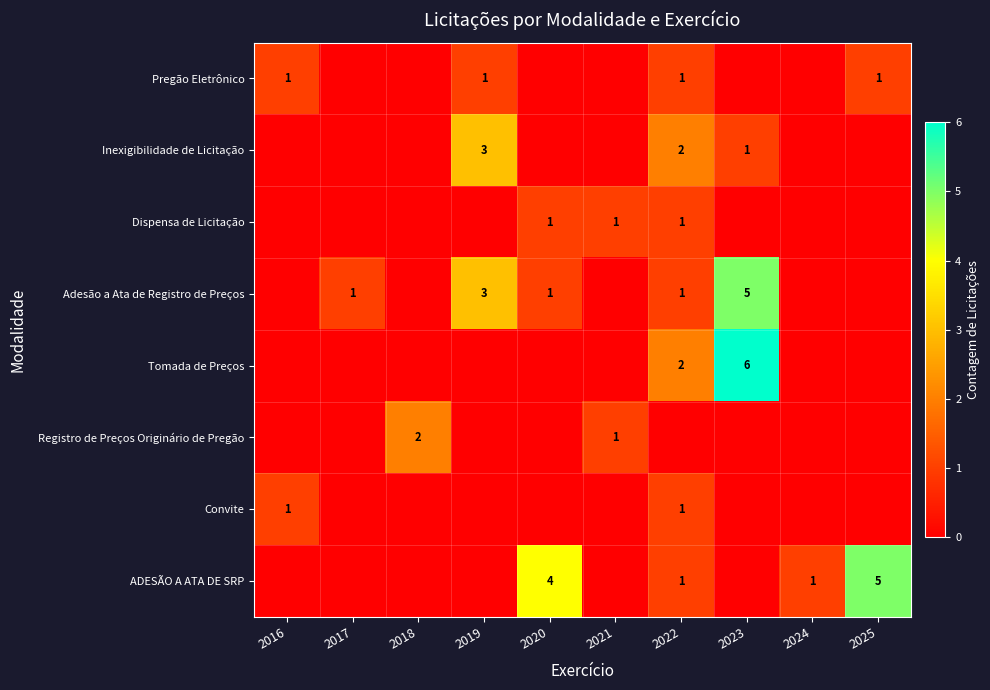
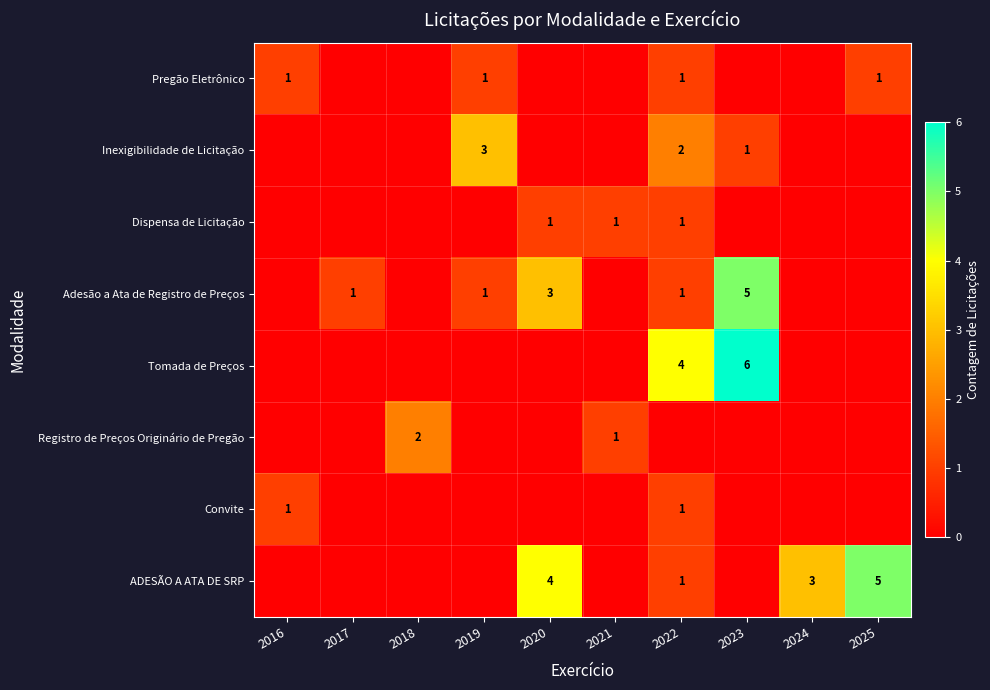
Adesão a Ata de Registro de Preços, 2019: 3 -> 1
Adesão a Ata de Registro de Preços, 2020: 1 -> 3
Tomada de Preços, 2022: 2 -> 4
ADESÃO A ATA DE SRP, 2024: 1 -> 3
